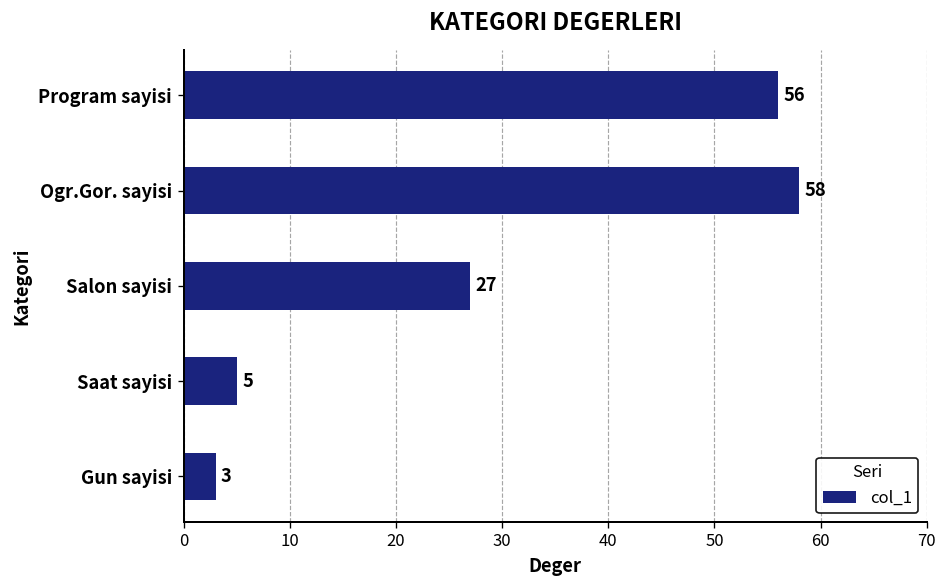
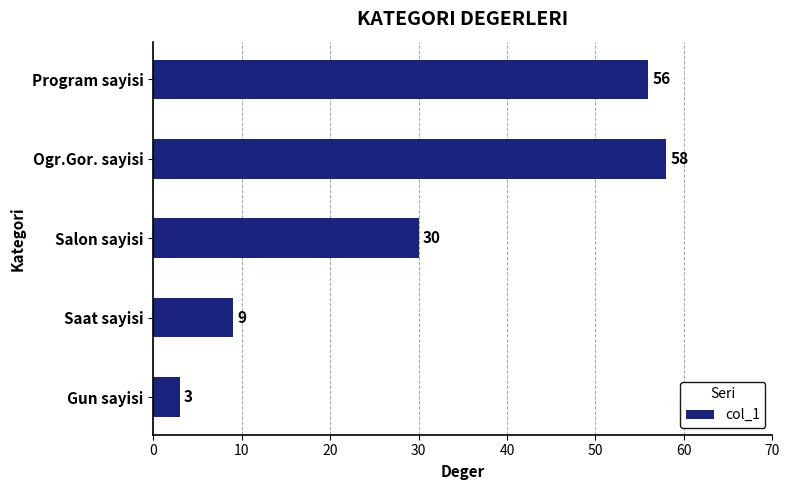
Salon sayisi: 27 -> 30
Saat sayisi: 5 -> 9
